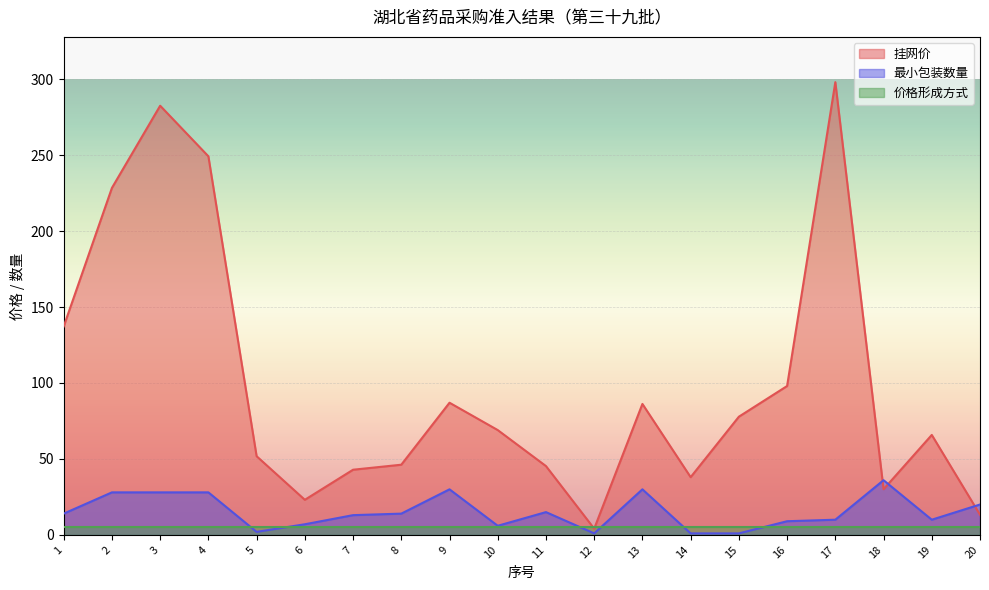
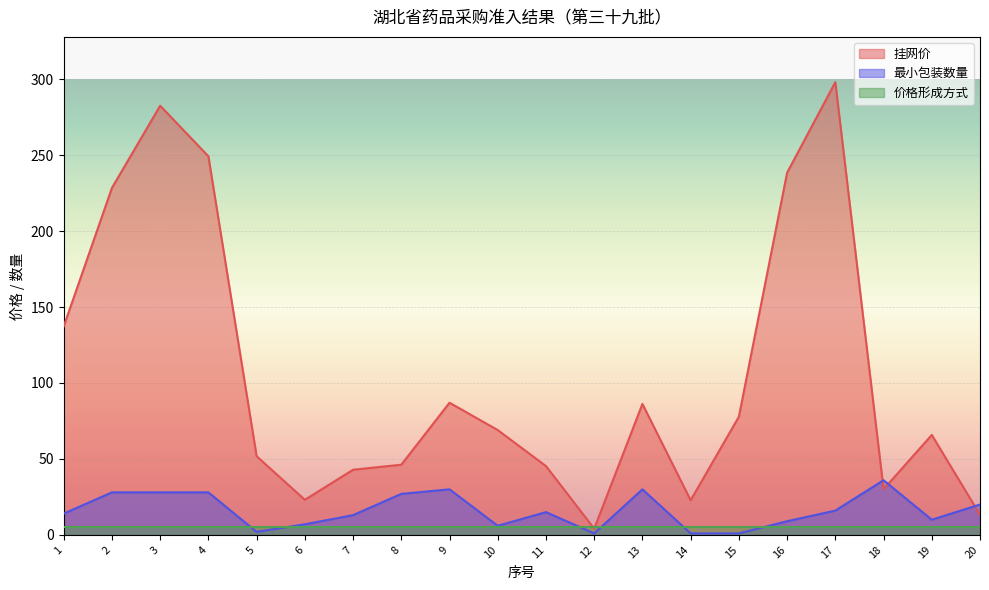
最小包装数量, 8: 14 -> 27
挂网价, 14: 38 -> 23
挂网价, 16: 98 -> 238
最小包装数量, 17: 10 -> 16
